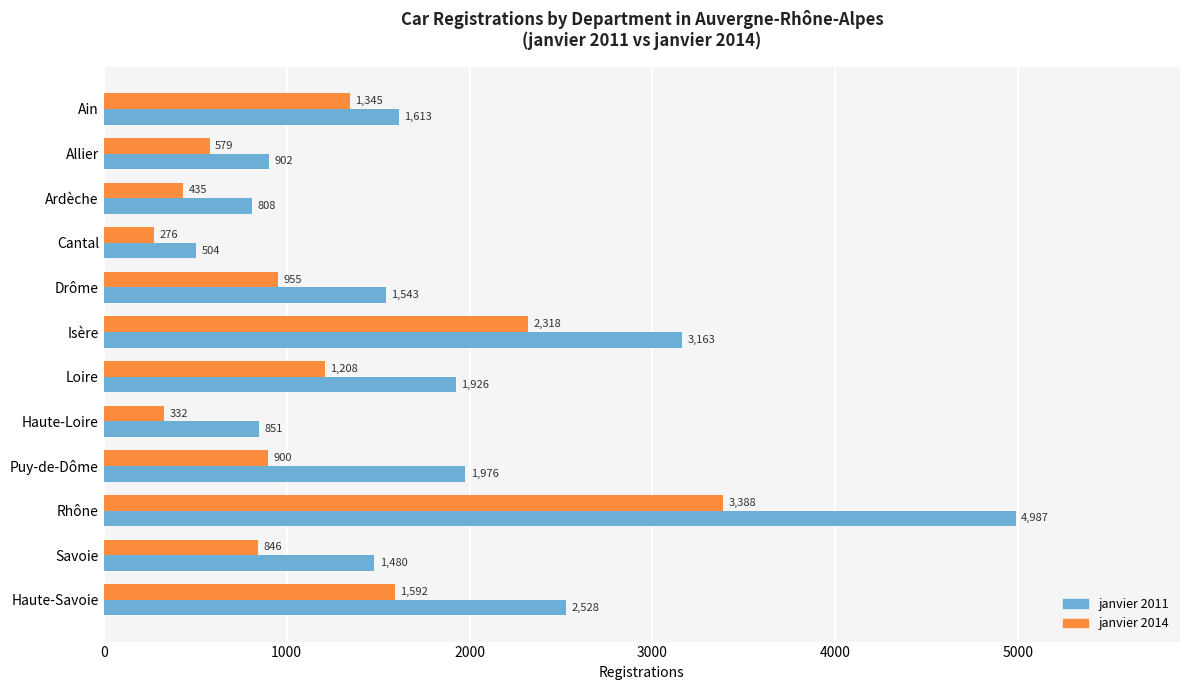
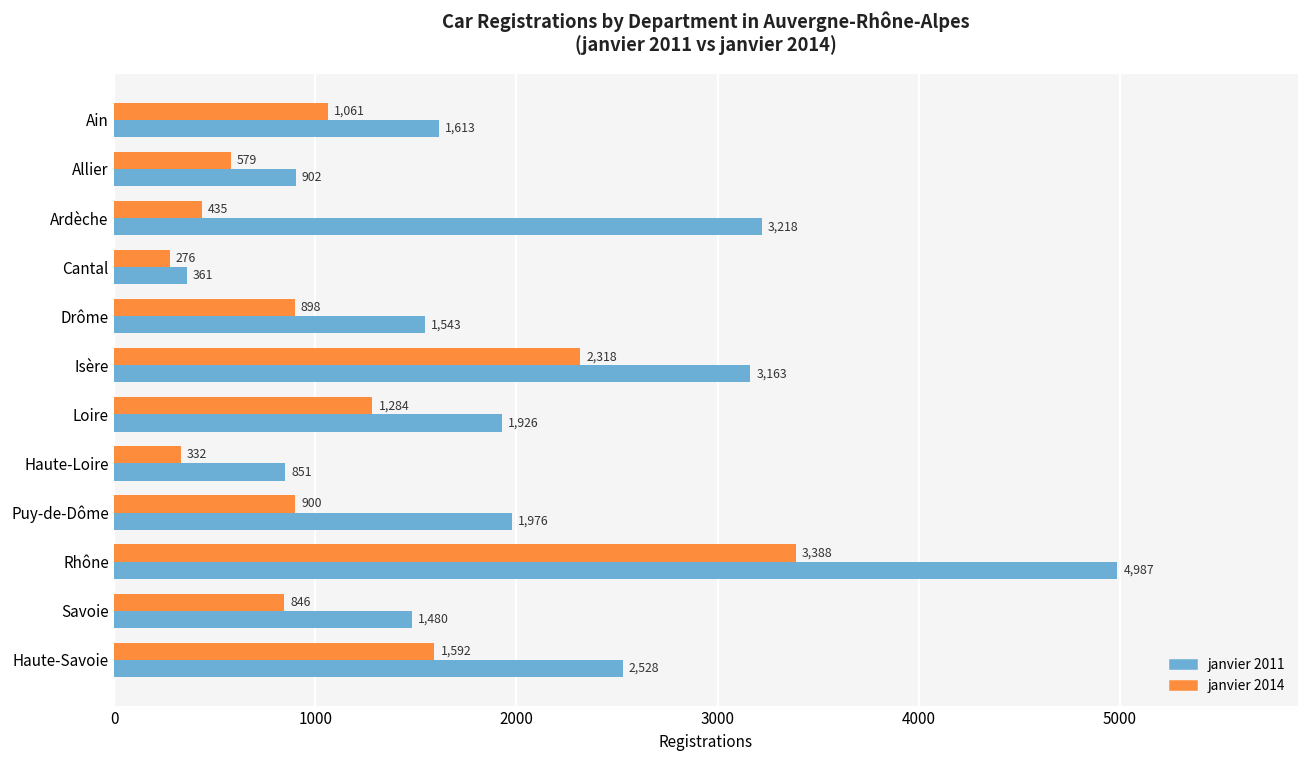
janvier 2014, Ain: 1,345 -> 1,061
janvier 2011, Ardèche: 808 -> 3,218
janvier 2011, Cantal: 504 -> 361
janvier 2014, Drôme: 955 -> 898
janvier 2014, Loire: 1,208 -> 1,284
